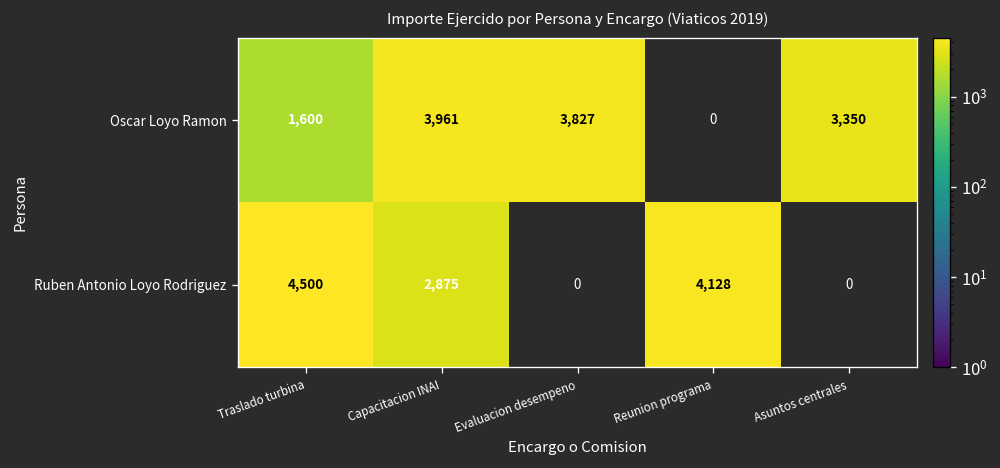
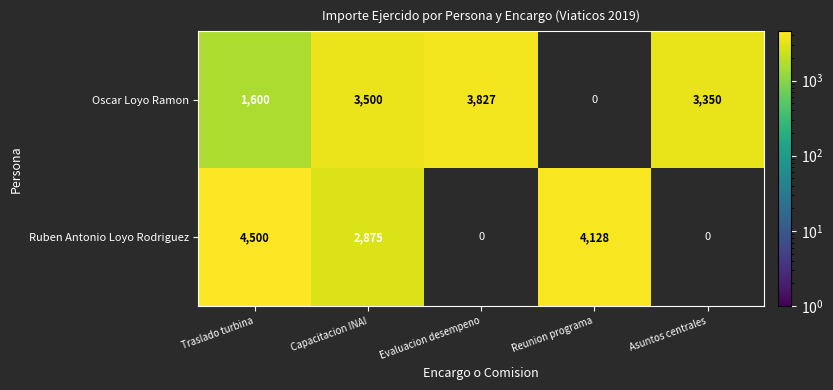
Oscar Loyo Ramon, Capacitacion INAI: 3,961 -> 3,500
